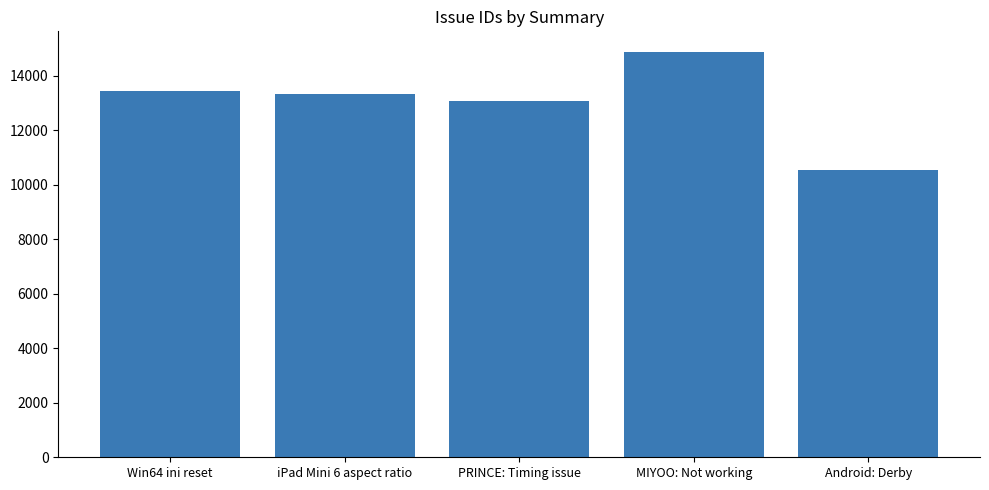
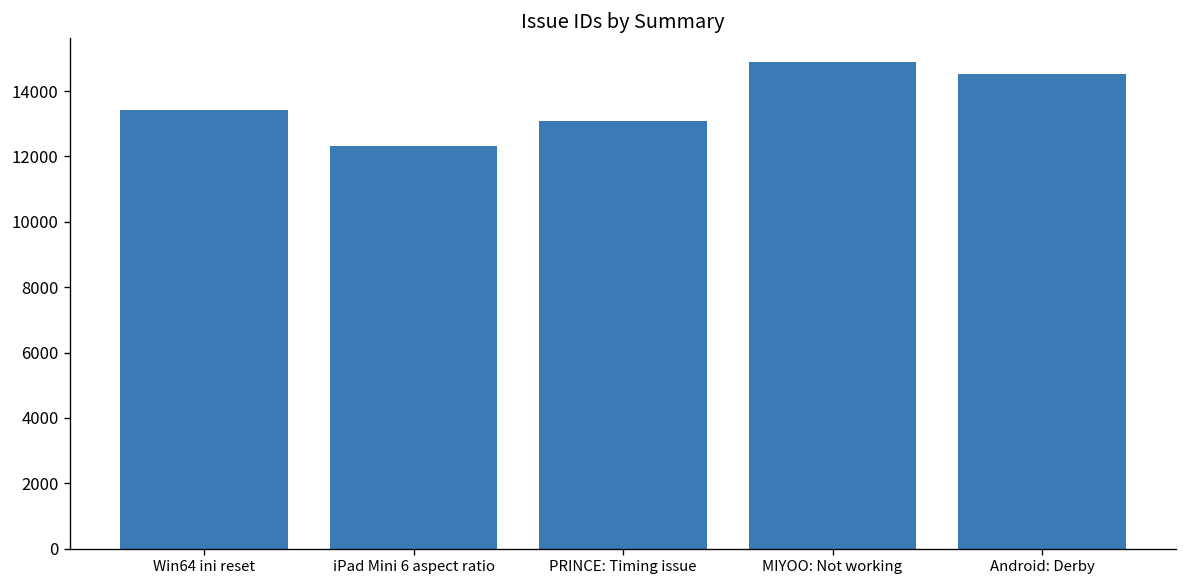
iPad Mini 6 aspect ratio: 13300 -> 12300
Android: Derby: 10500 -> 14500
